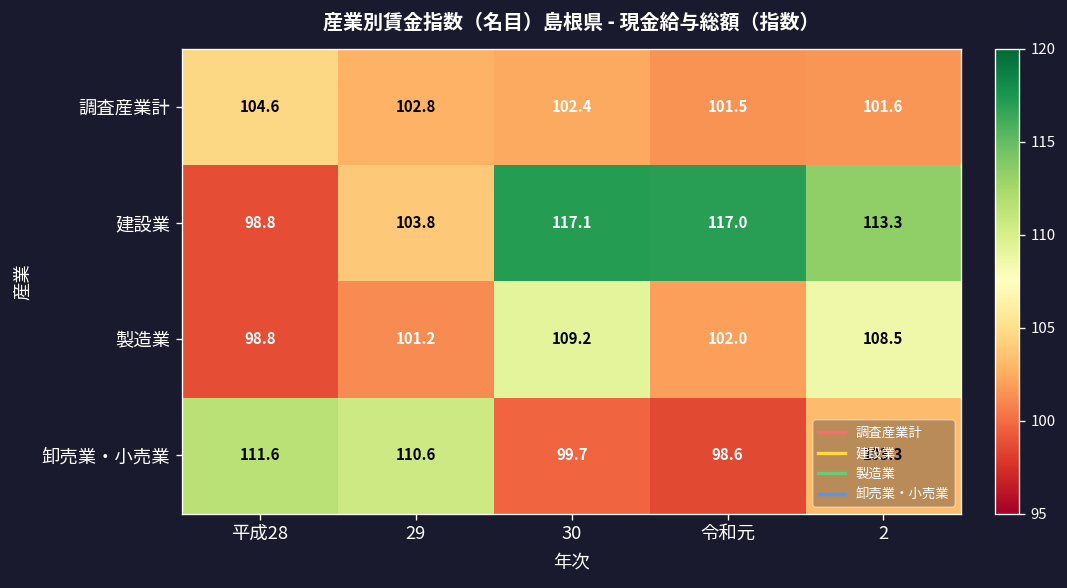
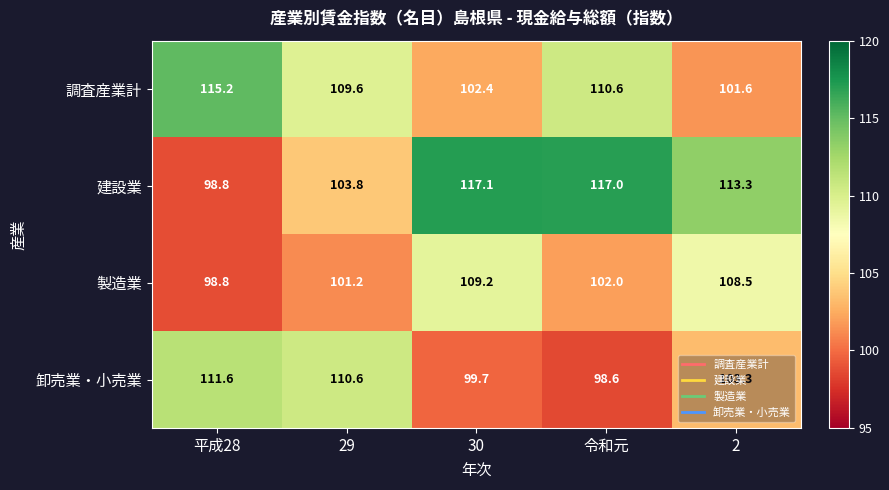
調査産業計, 平成28: 104.6 -> 115.2
調査産業計, 29: 102.8 -> 109.6
調査産業計, 令和元: 101.5 -> 110.6
